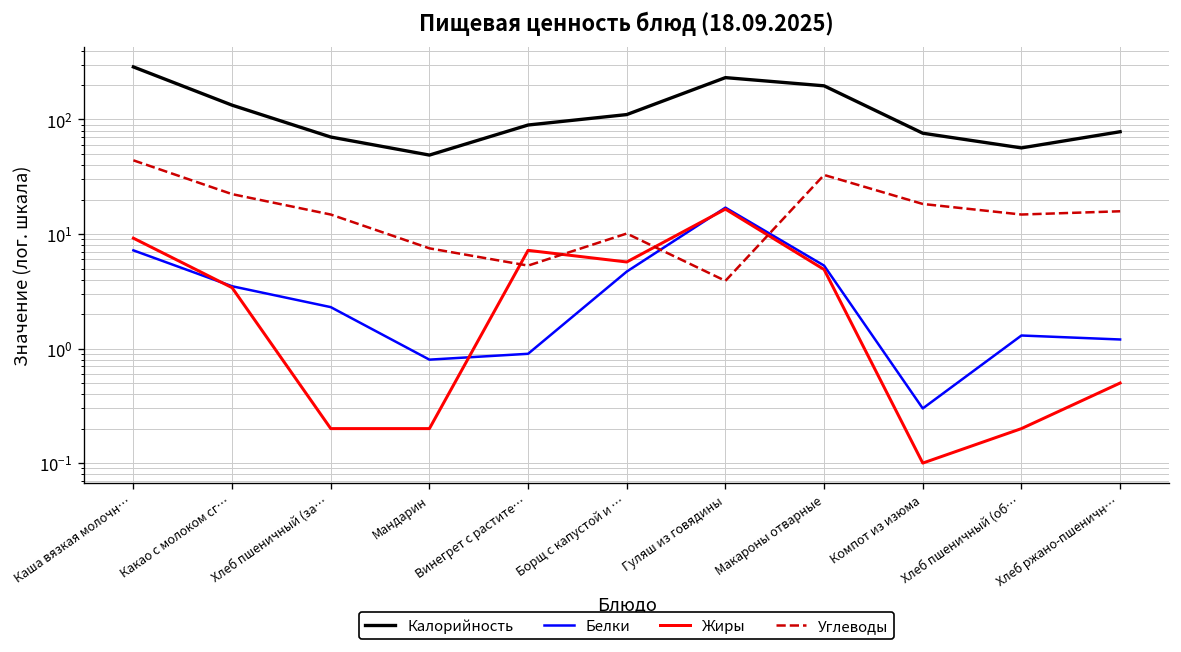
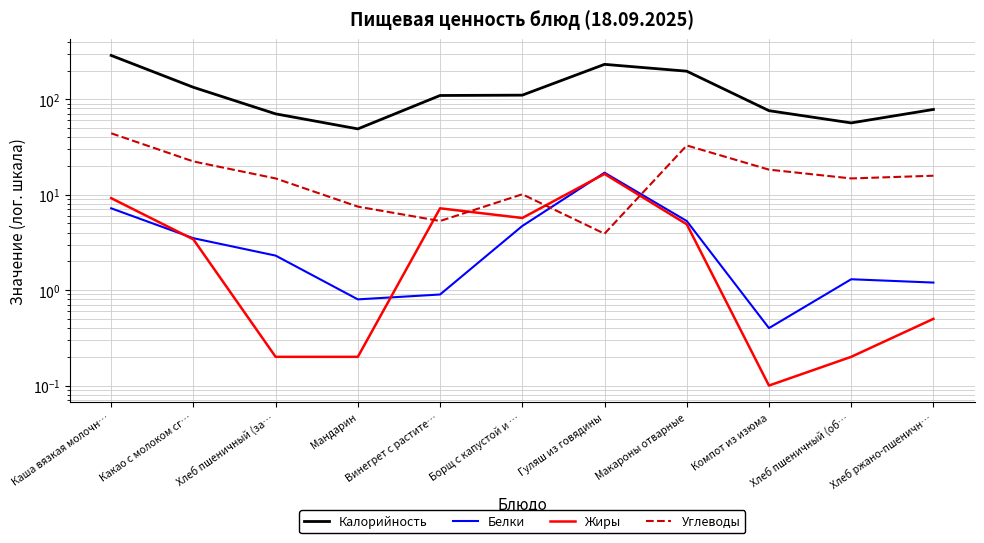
Калорийность, Винегрет с растите…: 90 -> 110
Белки, Компот из изюма: 0.3 -> 0.4
